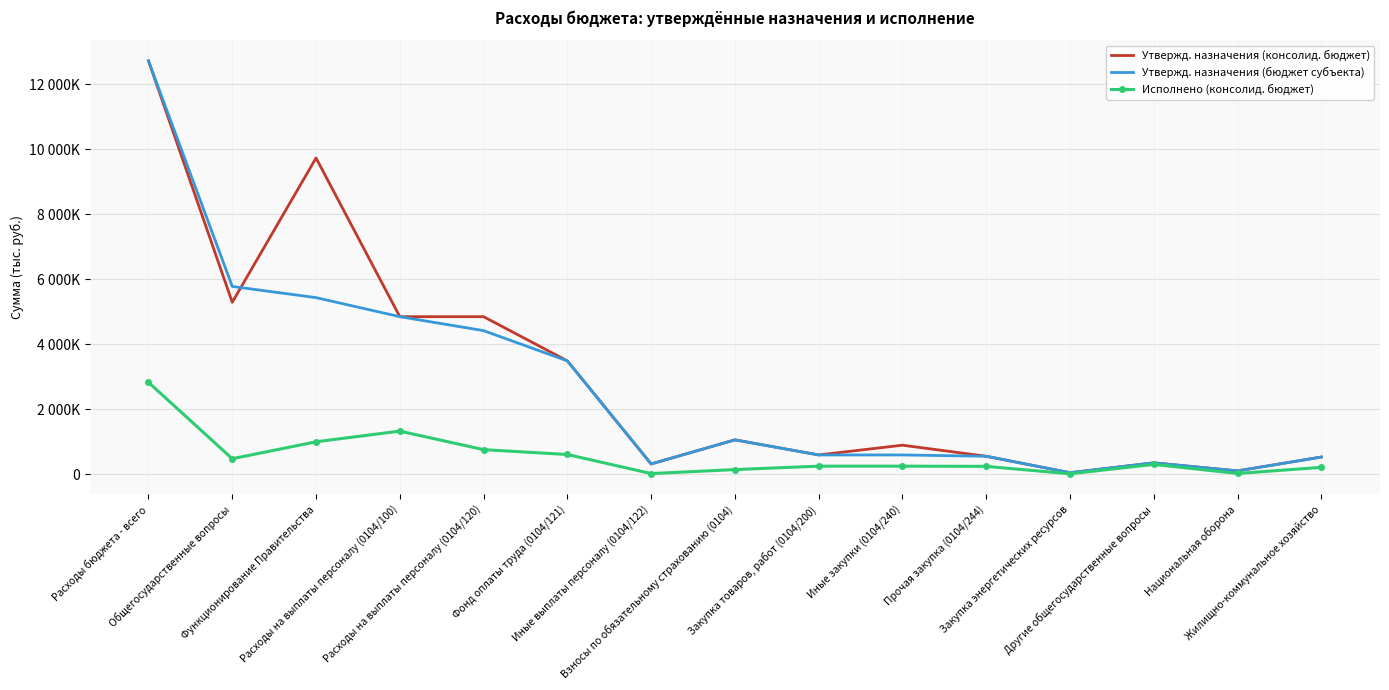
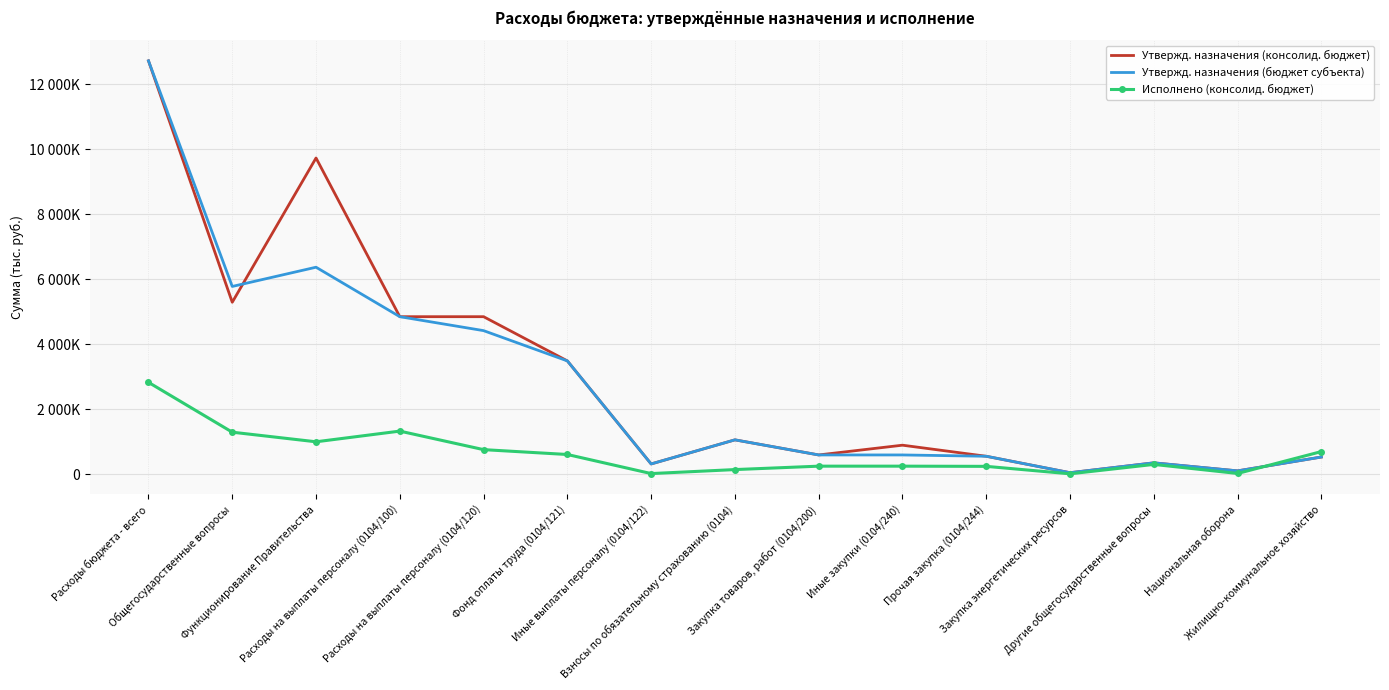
Исполнено (консолид. бюджет), Общегосударственные вопросы: 500000 -> 1300000
Утвержд. назначения (бюджет субъекта), Функционирование Правительства: 5400000 -> 6400000
Исполнено (консолид. бюджет), Жилищно-коммунальное хозяйство: 200000 -> 700000
